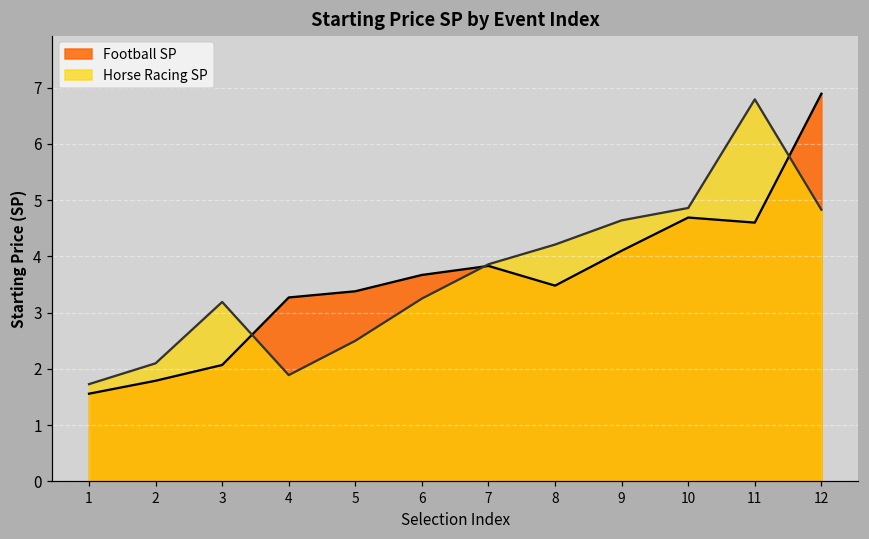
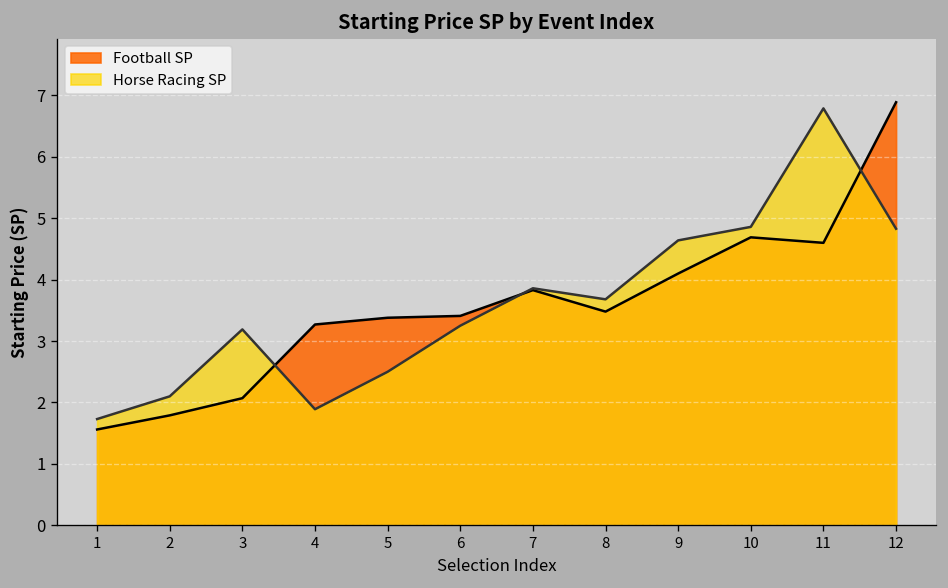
Football SP, 6: 3.7 -> 3.4
Horse Racing SP, 8: 4.2 -> 3.7
